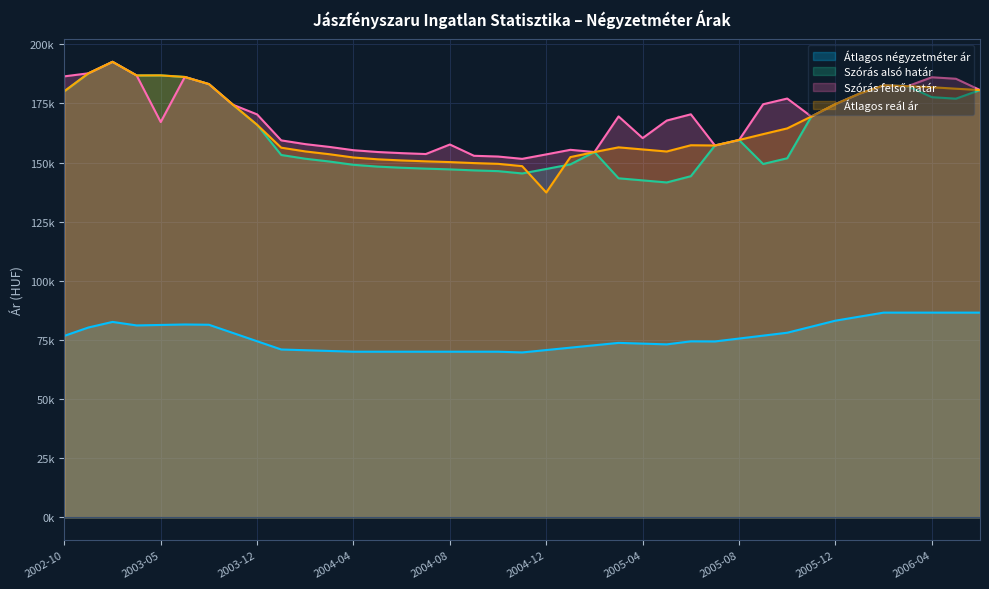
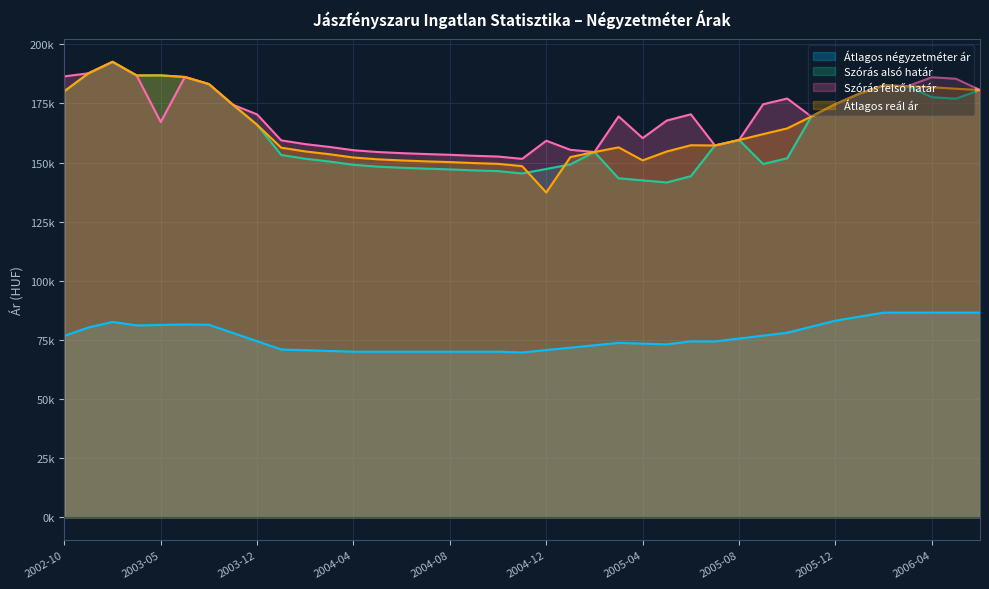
Szórás felső határ, 2004-08: 158000 -> 153000
Szórás felső határ, 2004-12: 153000 -> 159000
Átlagos reál ár, 2005-04: 156000 -> 151000
